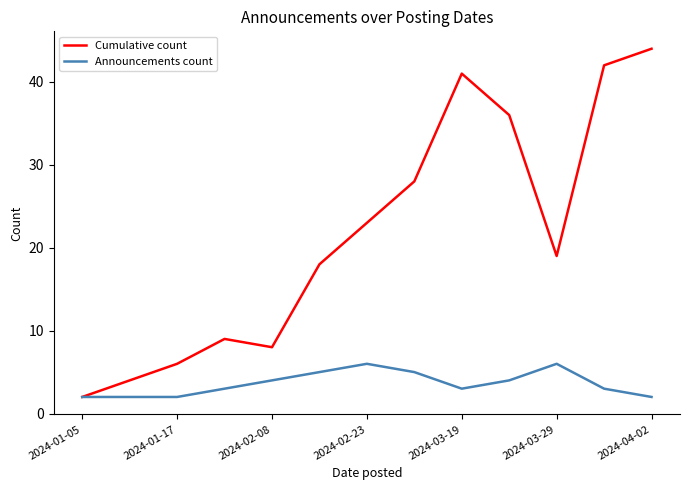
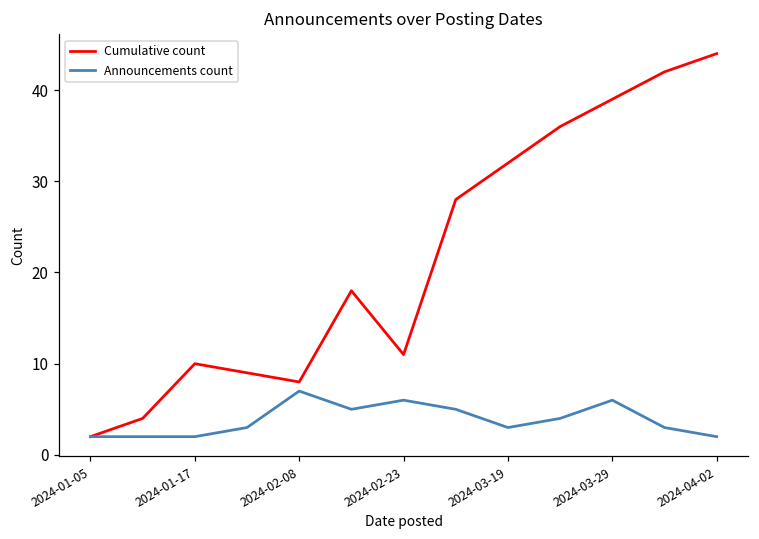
Cumulative count, 2024-01-17: 6 -> 10
Announcements count, 2024-02-08: 4 -> 7
Cumulative count, 2024-02-23: 23 -> 11
Cumulative count, 2024-03-19: 41 -> 32
Cumulative count, 2024-03-29: 19 -> 39
